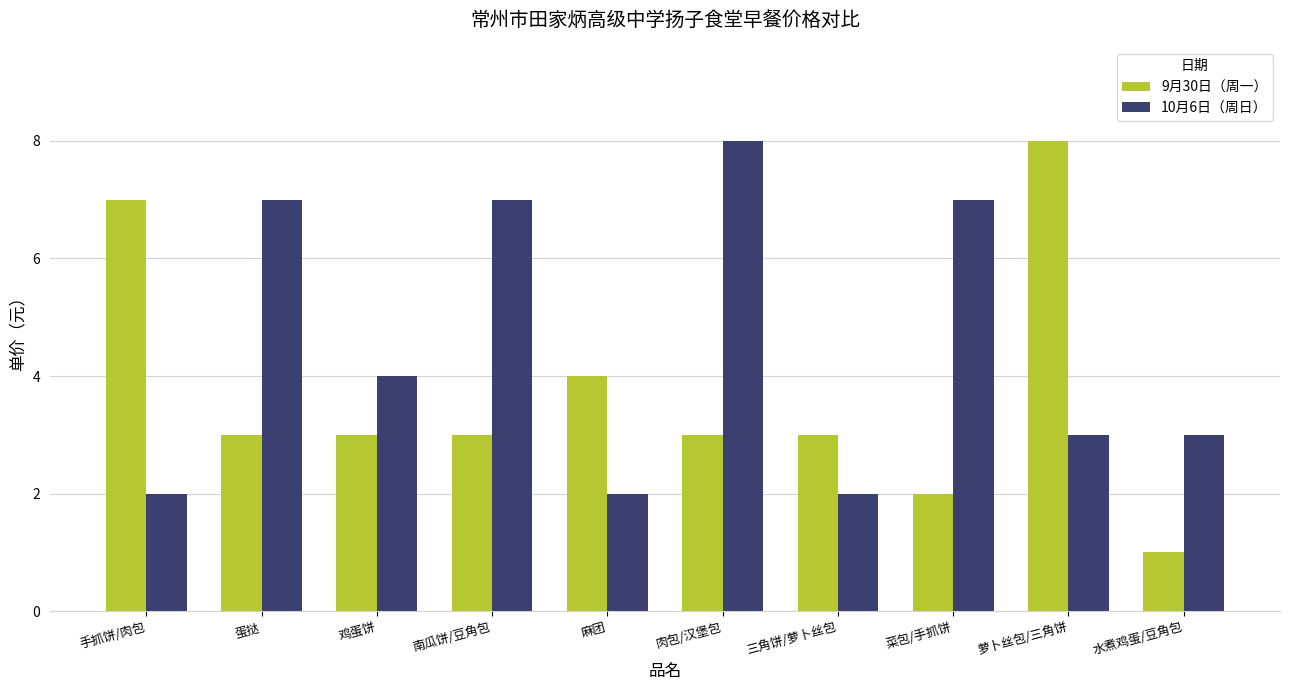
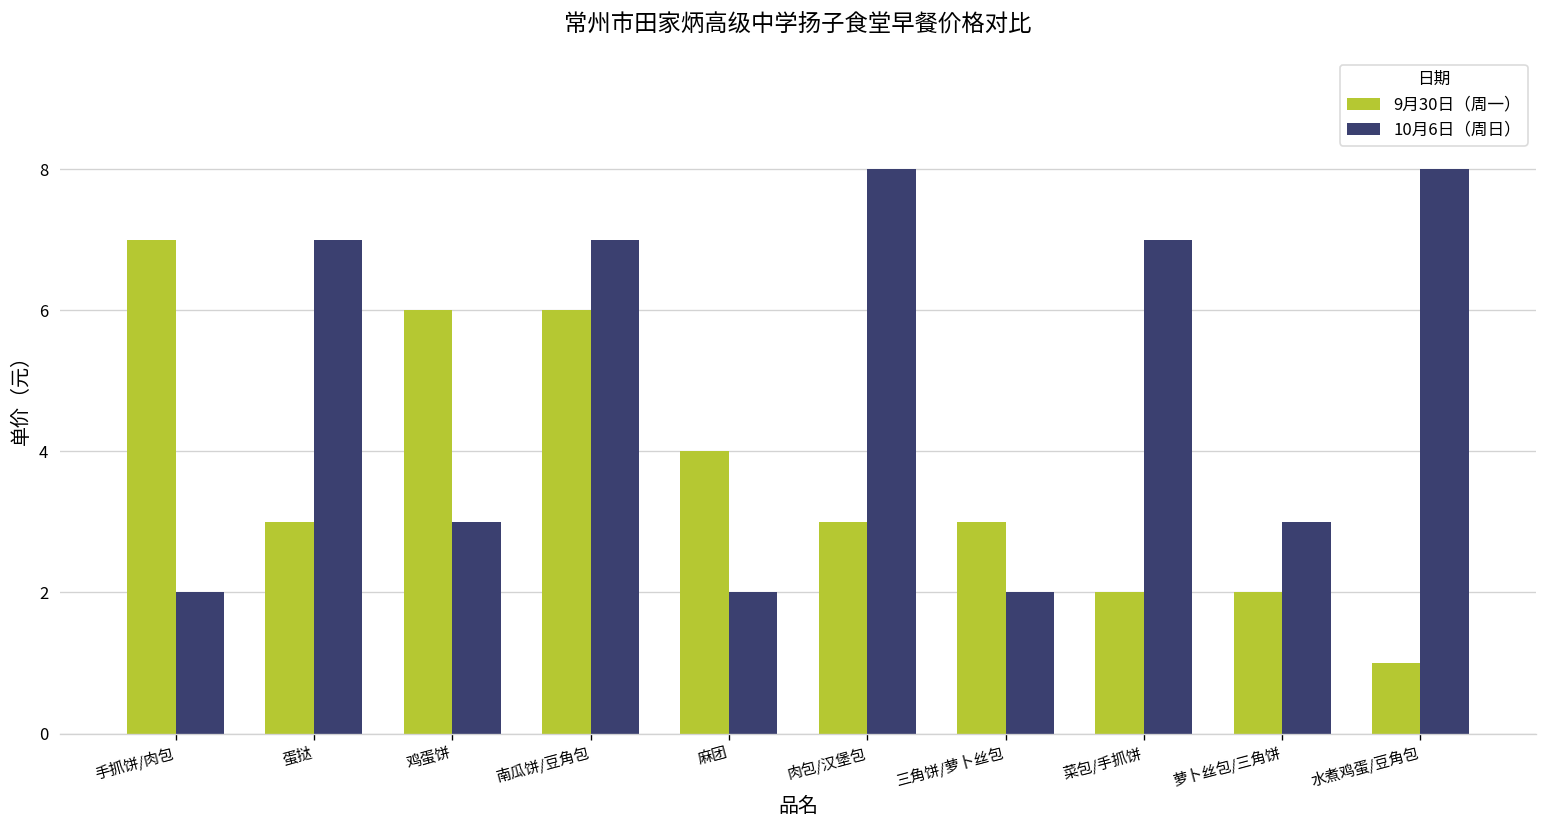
9月30日（周一）, 鸡蛋饼: 3 -> 6
10月6日（周日）, 鸡蛋饼: 4 -> 3
9月30日（周一）, 南瓜饼/豆角包: 3 -> 6
9月30日（周一）, 萝卜丝包/三角饼: 8 -> 2
10月6日（周日）, 水煮鸡蛋/豆角包: 3 -> 8
